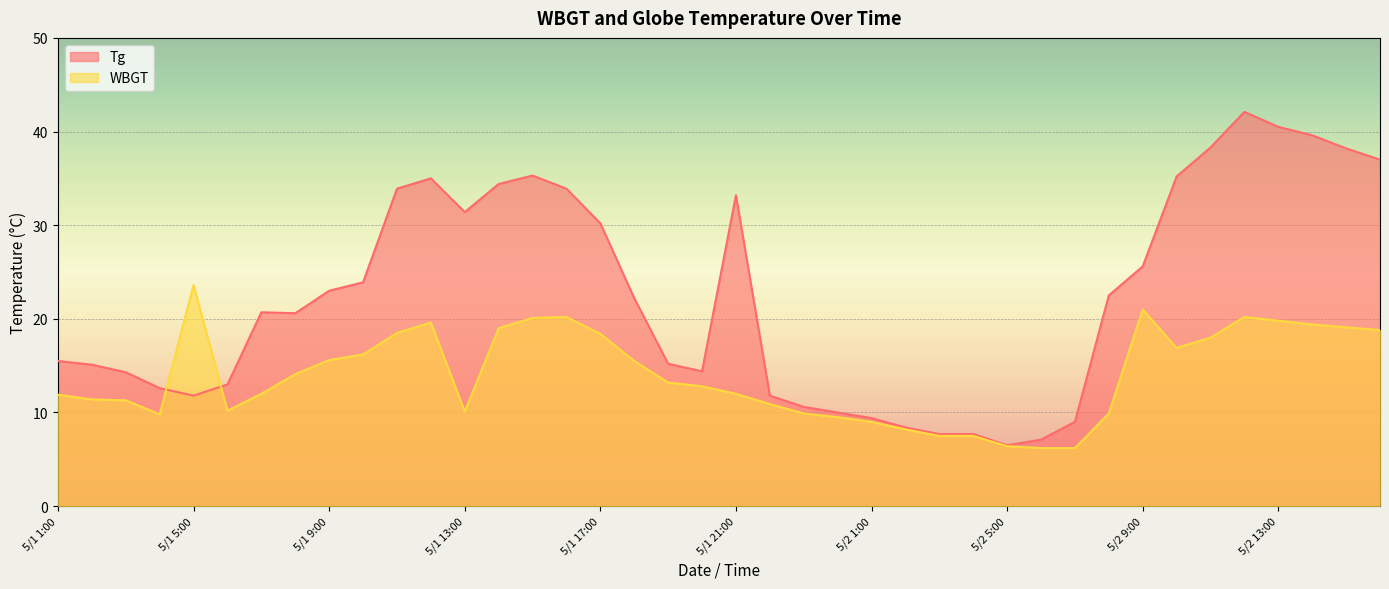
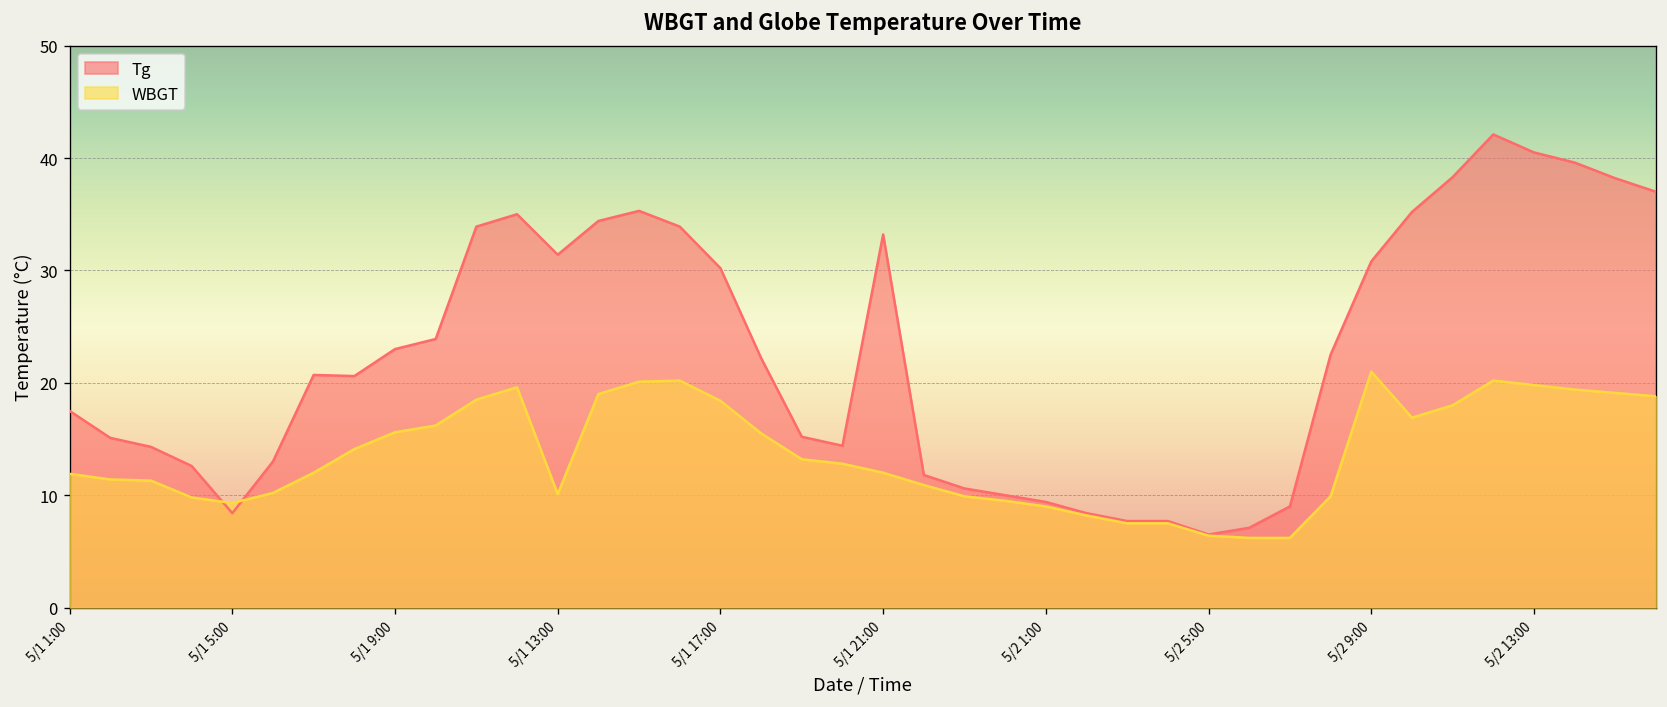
Tg, 5/1 1:00: 16 -> 18
Tg, 5/1 5:00: 12 -> 8
WBGT, 5/1 5:00: 24 -> 9
Tg, 5/2 9:00: 26 -> 31
